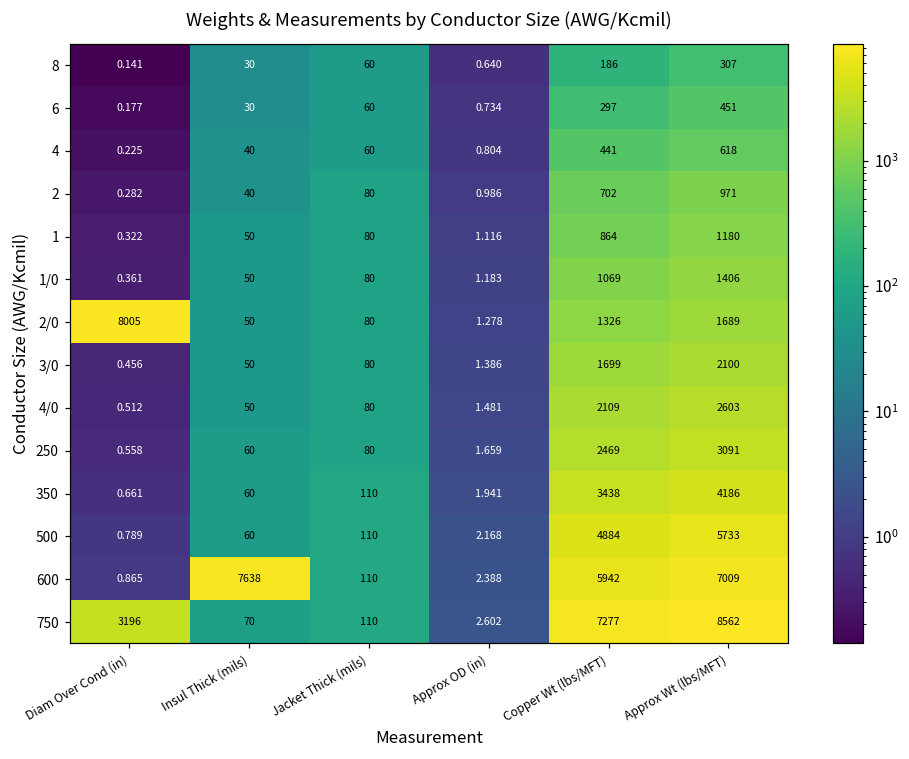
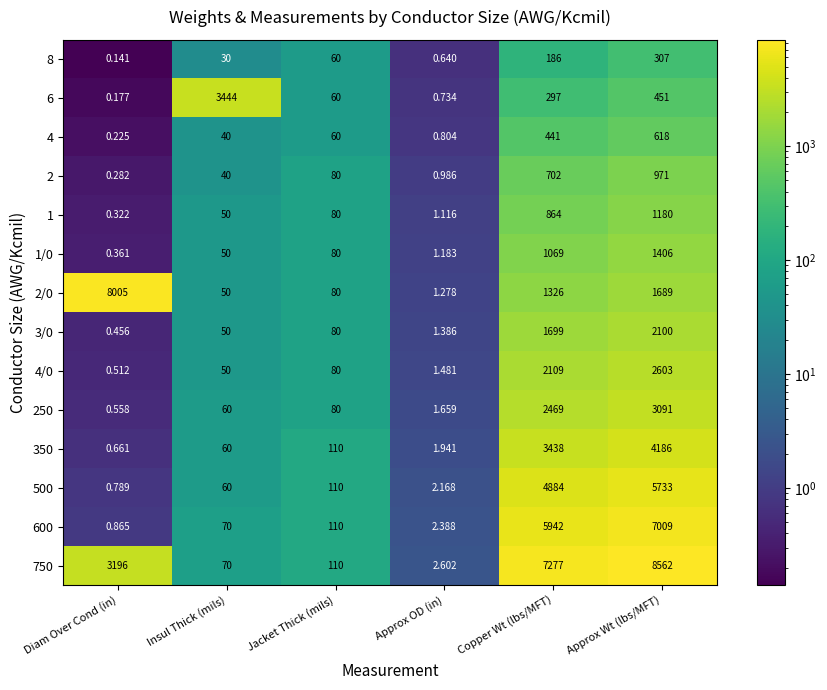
6, Insul Thick (mils): 30 -> 3444
600, Insul Thick (mils): 7638 -> 70
